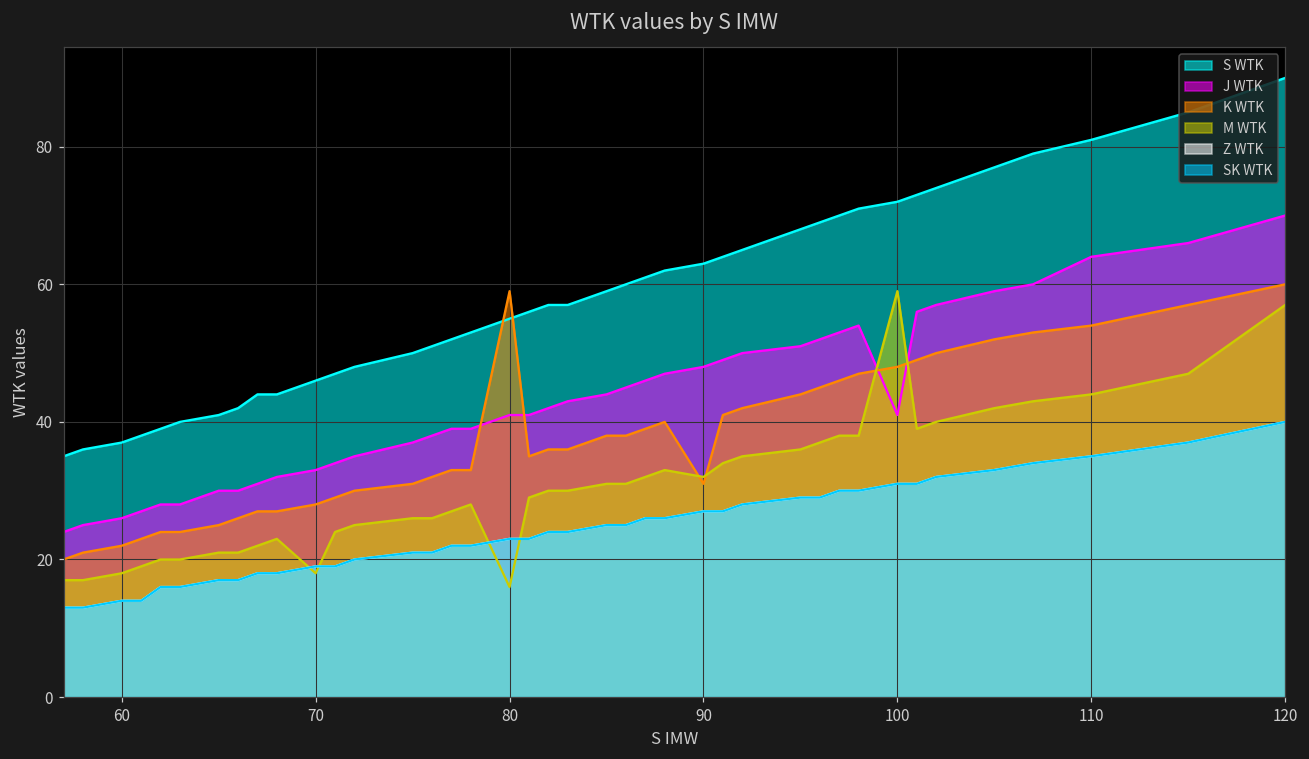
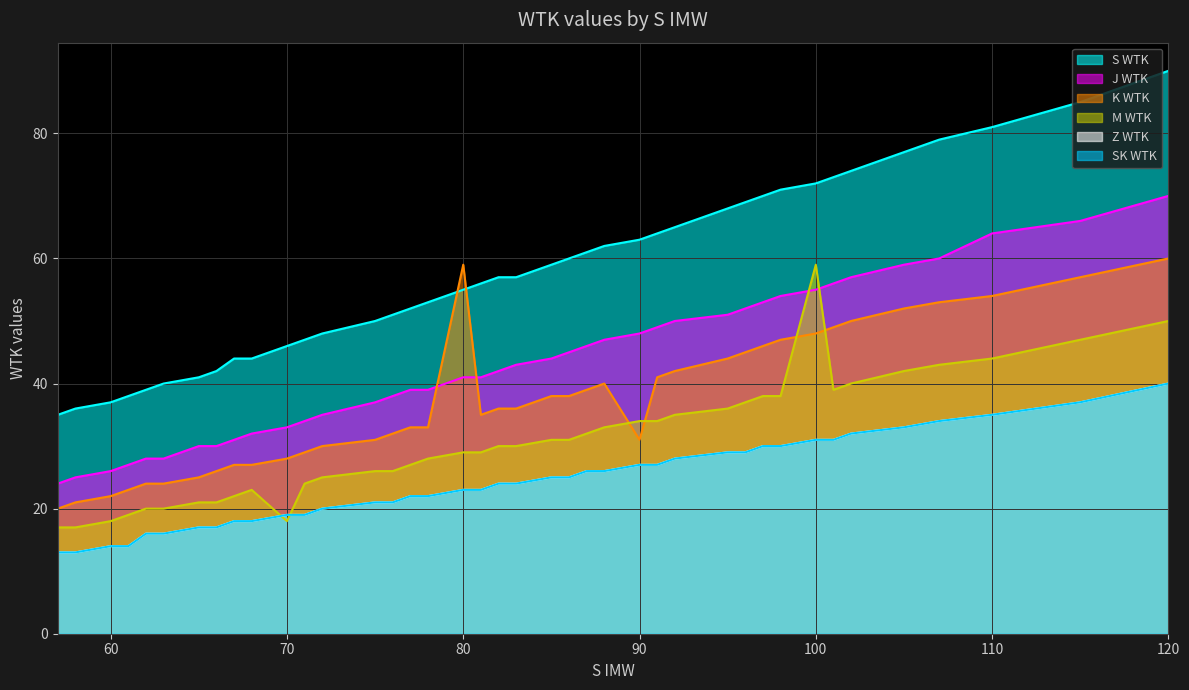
M WTK, 80: 16 -> 29
M WTK, 90: 32 -> 34
J WTK, 100: 41 -> 55
M WTK, 120: 57 -> 50
